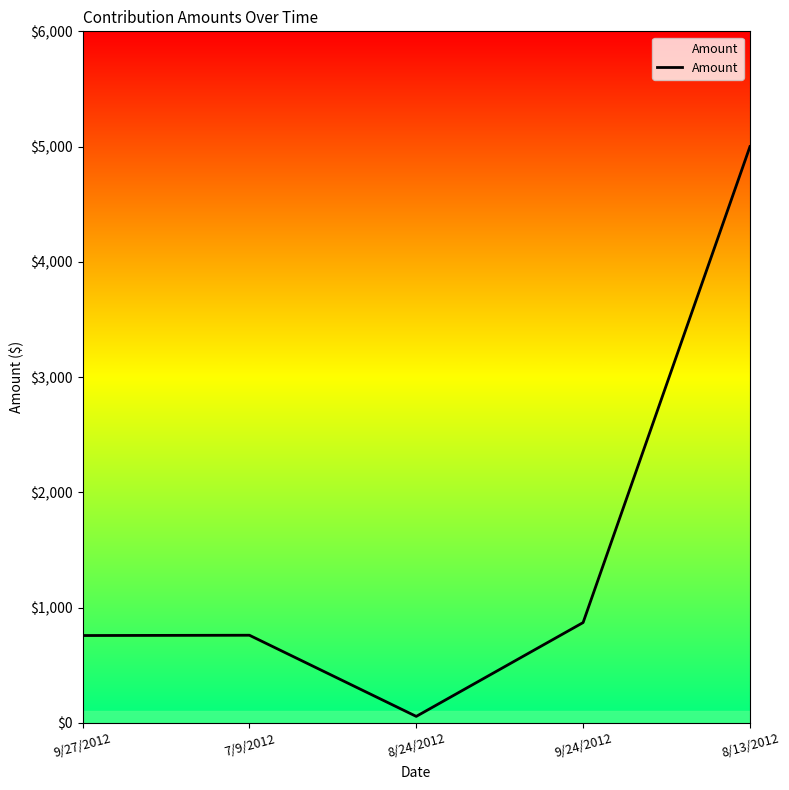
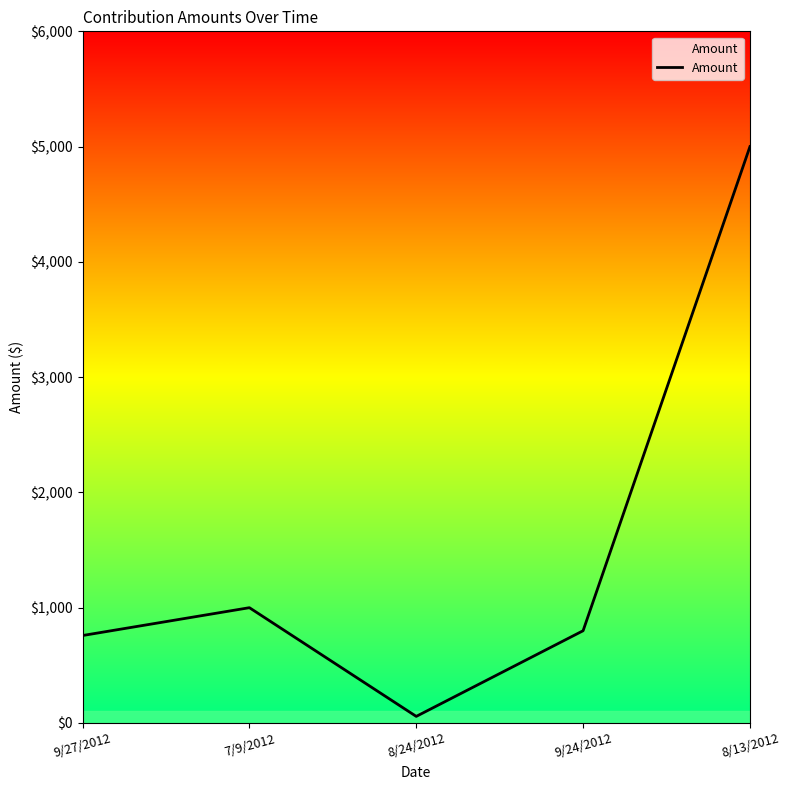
7/9/2012: $760 -> $1,000
9/24/2012: $870 -> $800
